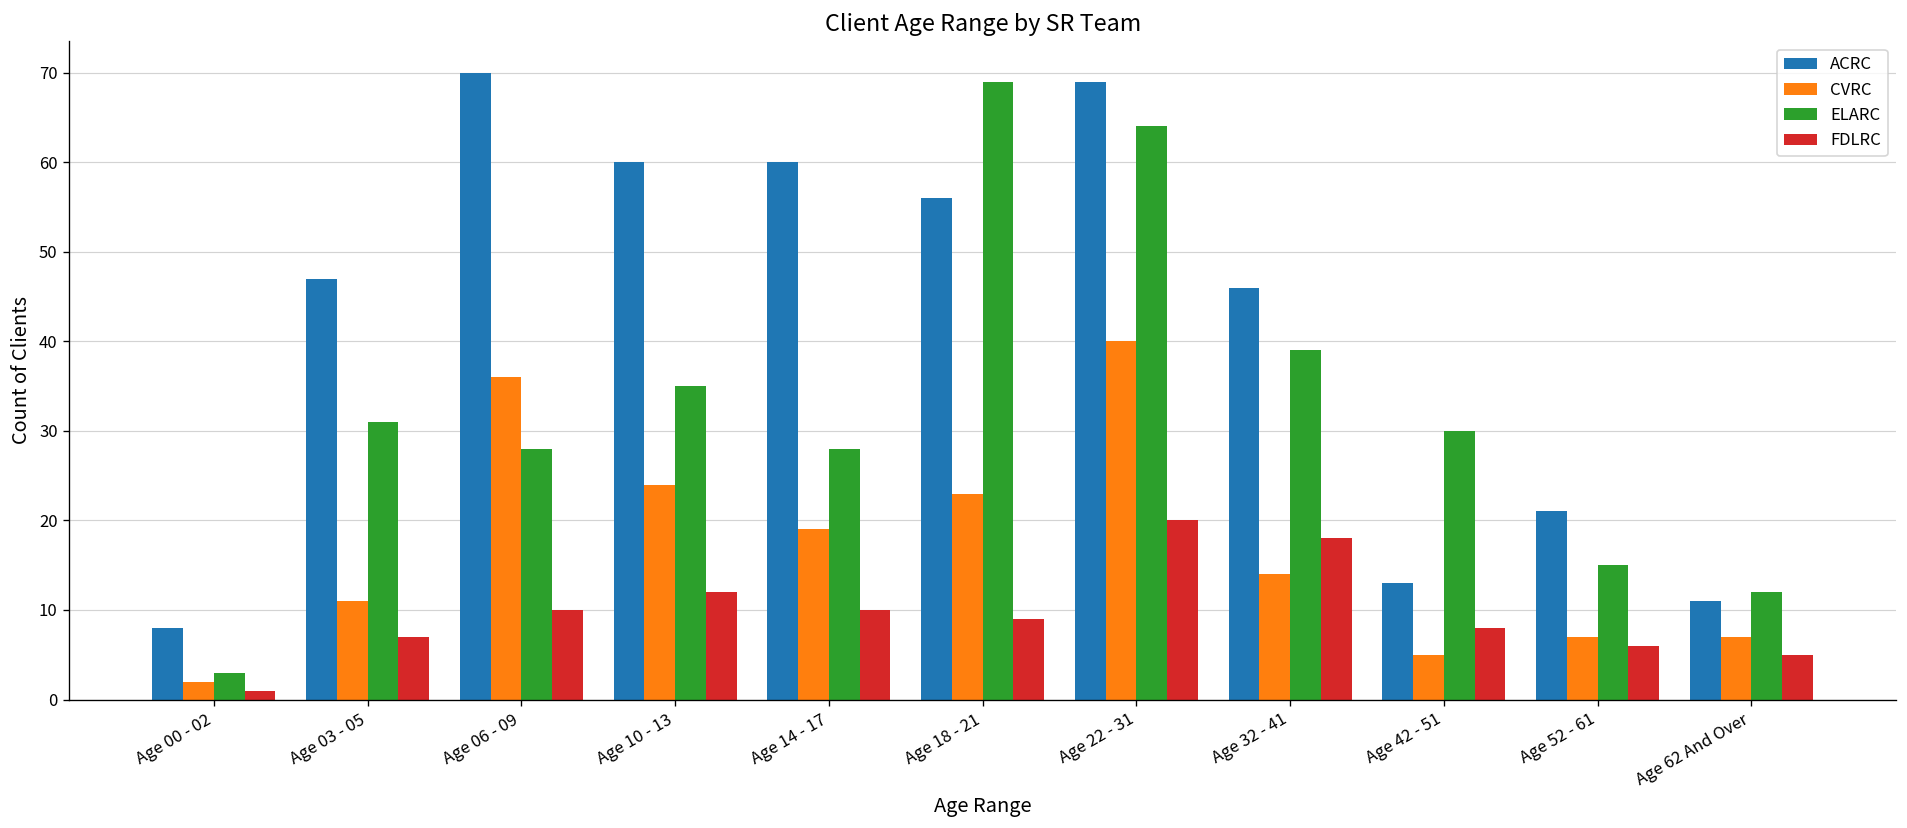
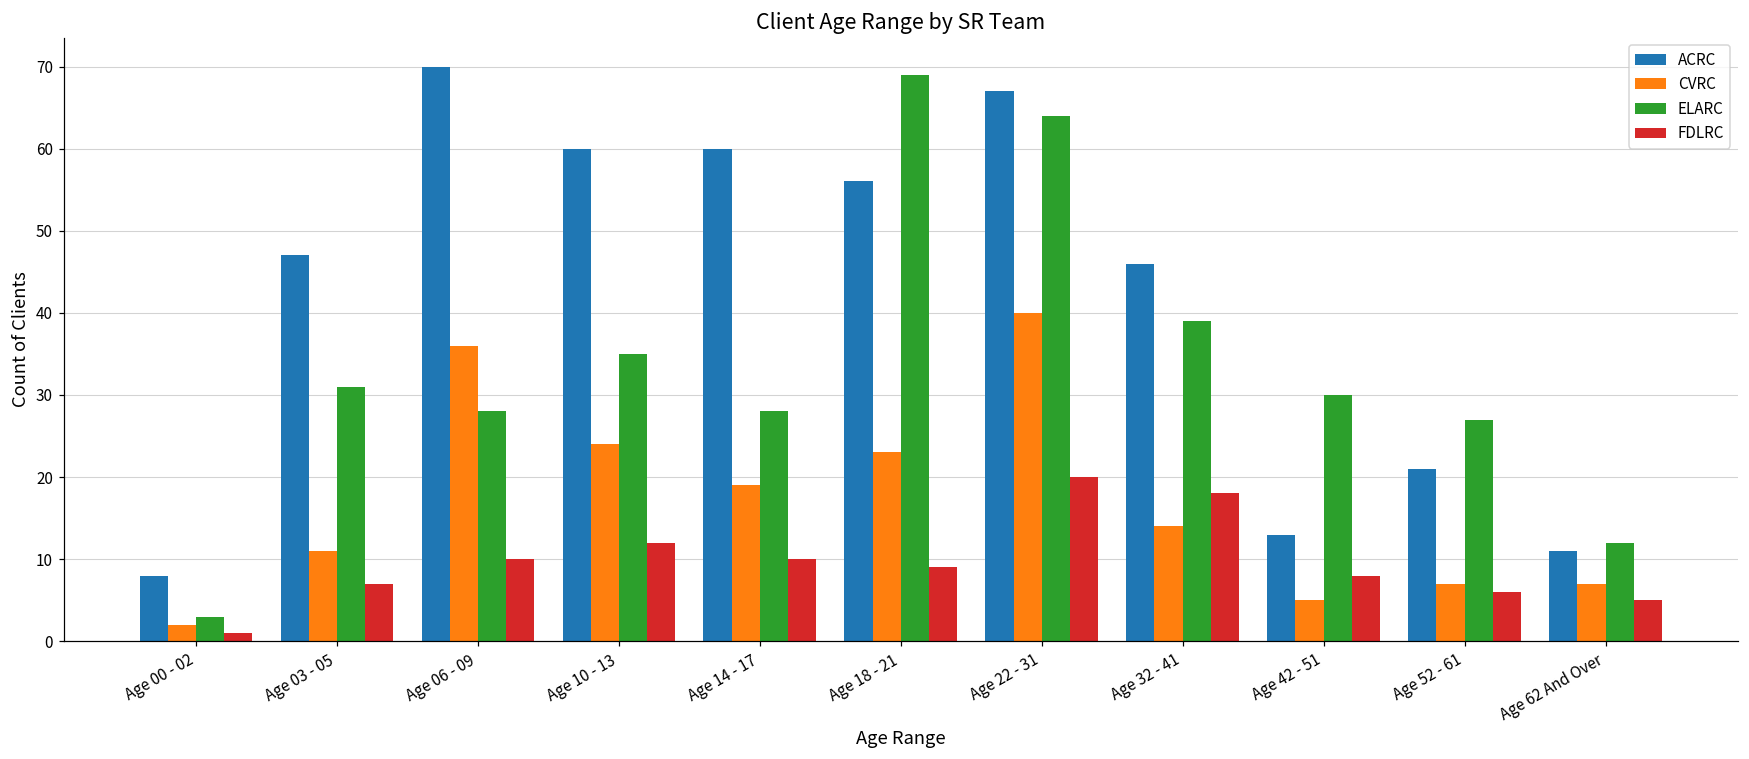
ACRC, Age 22 - 31: 69 -> 67
ELARC, Age 52 - 61: 15 -> 27
